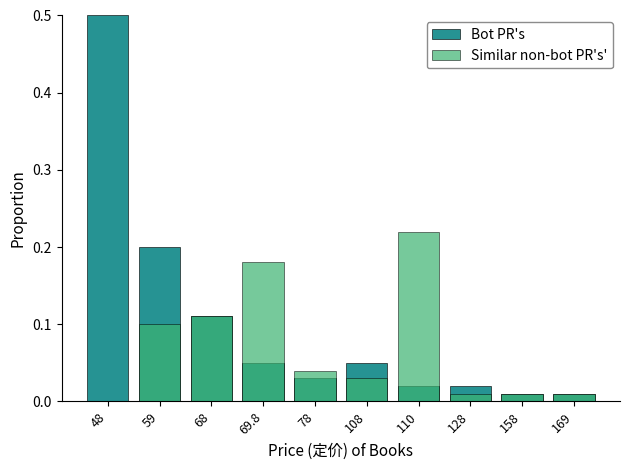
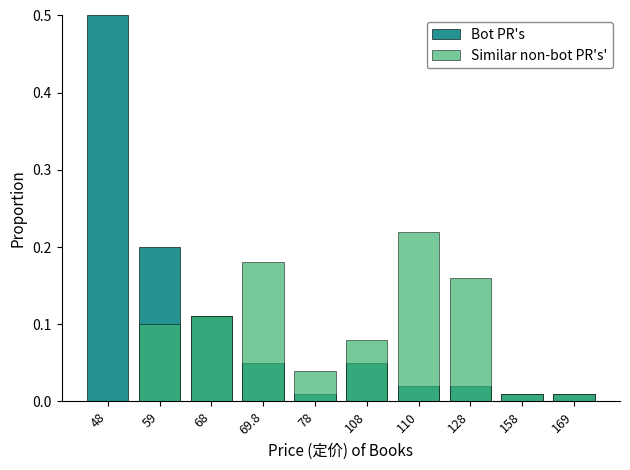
Bot PR's, 78: 0.03 -> 0.01
Similar non-bot PR's', 108: 0.03 -> 0.08
Similar non-bot PR's', 128: 0.01 -> 0.16
